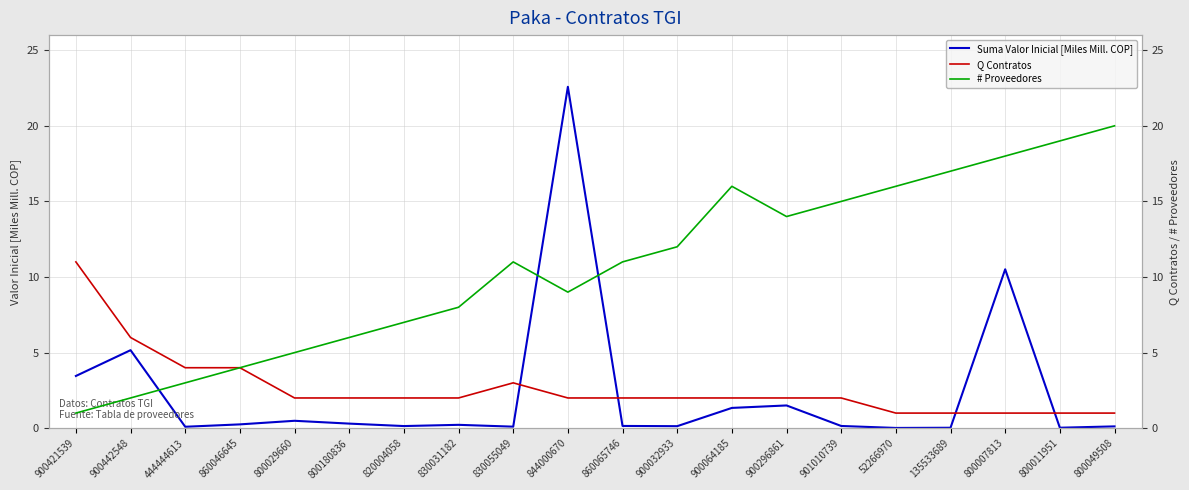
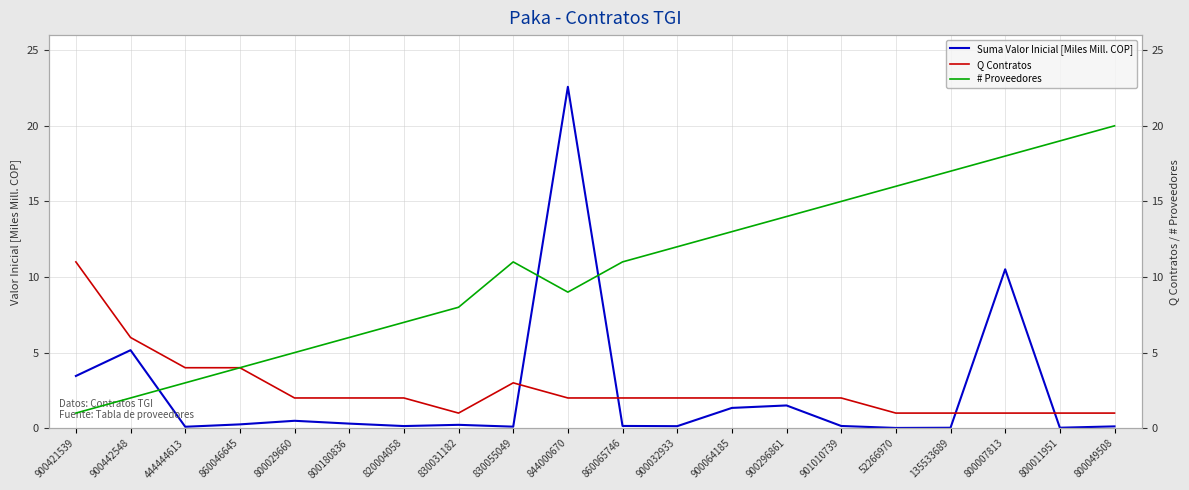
Q Contratos, 830031182: 2 -> 1
# Proveedores, 900064185: 16 -> 13
